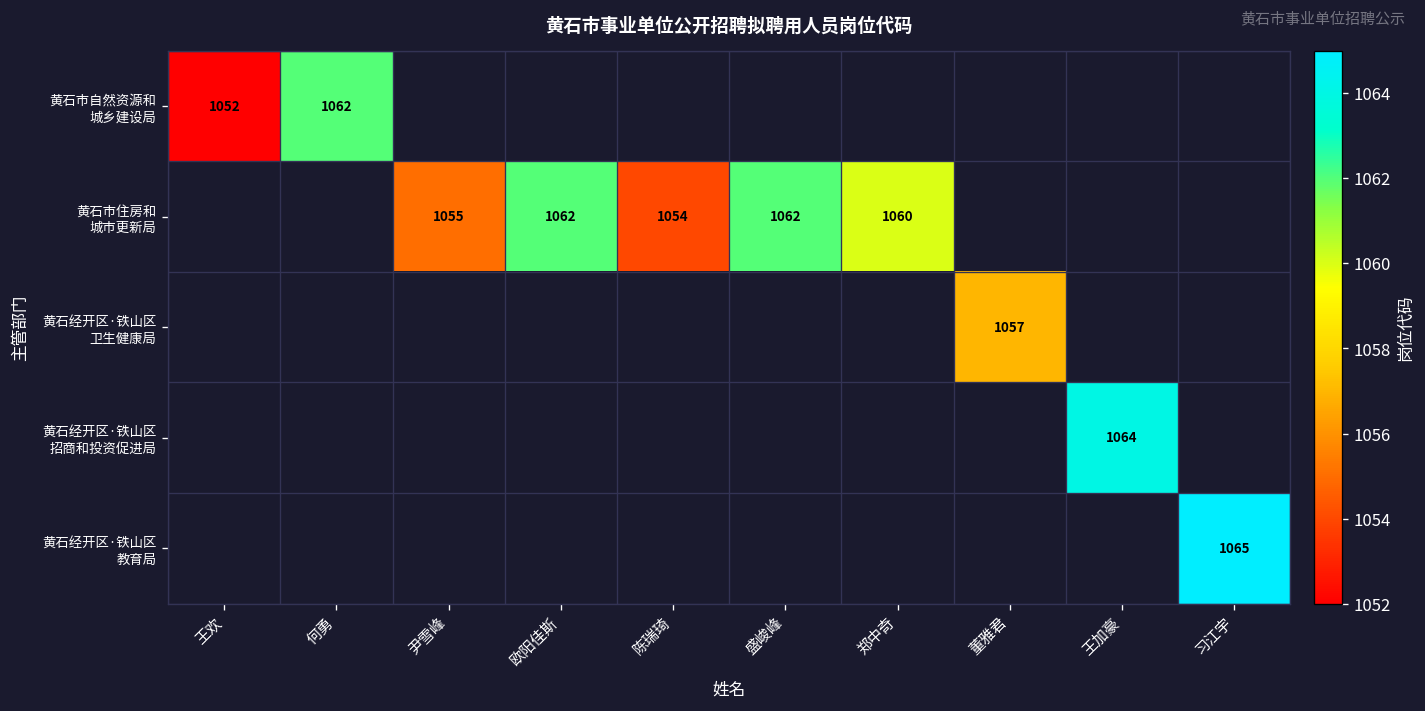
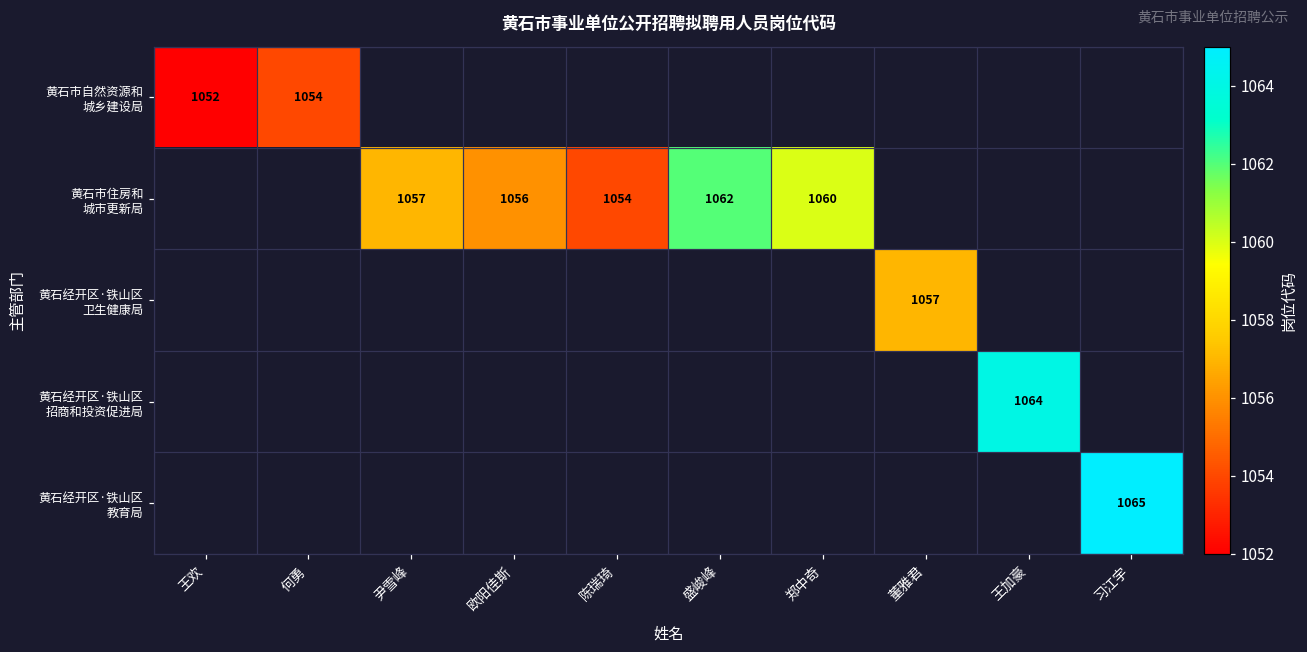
黄石市自然资源和 城乡建设局, 何勇: 1062 -> 1054
黄石市住房和 城市更新局, 尹雪峰: 1055 -> 1057
黄石市住房和 城市更新局, 欧阳佳斯: 1062 -> 1056
